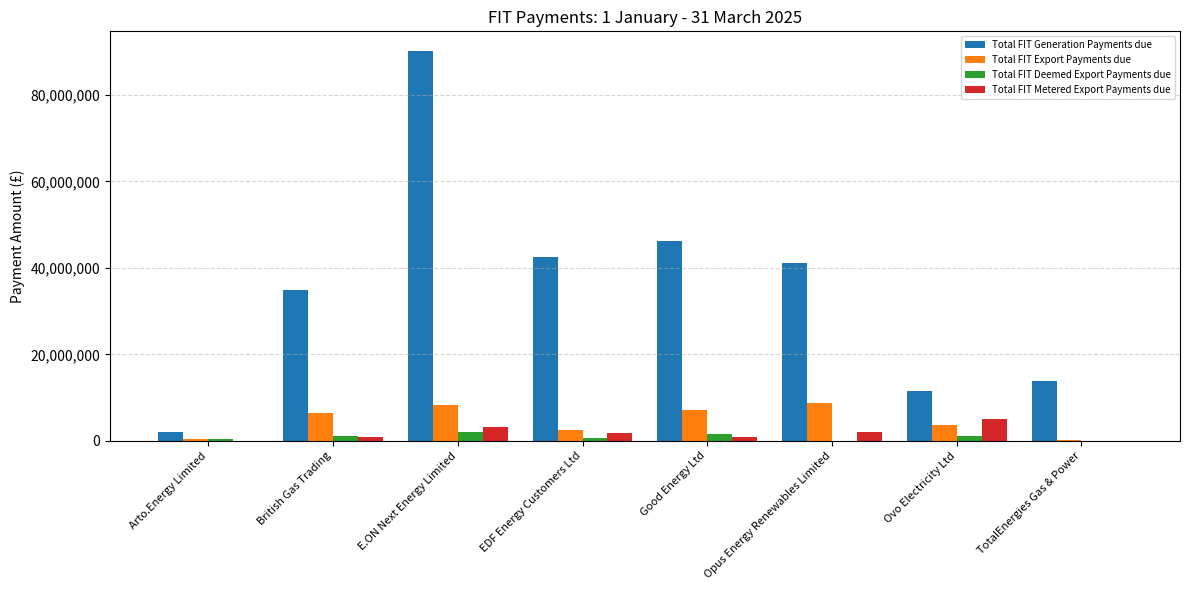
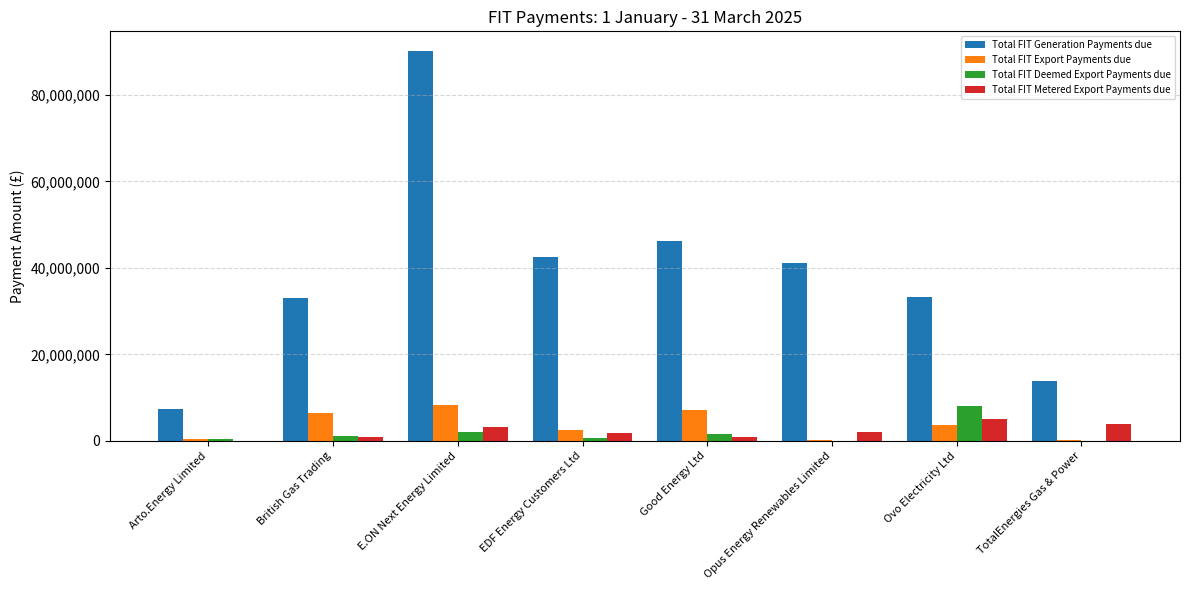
Total FIT Generation Payments due, Arto.Energy Limited: 2,000,000 -> 7,000,000
Total FIT Generation Payments due, British Gas Trading: 35,000,000 -> 33,000,000
Total FIT Export Payments due, Opus Energy Renewables Limited: 9,000,000 -> 0
Total FIT Generation Payments due, Ovo Electricity Ltd: 12,000,000 -> 33,000,000
Total FIT Deemed Export Payments due, Ovo Electricity Ltd: 1,000,000 -> 8,000,000
Total FIT Metered Export Payments due, TotalEnergies Gas & Power: 0 -> 4,000,000
